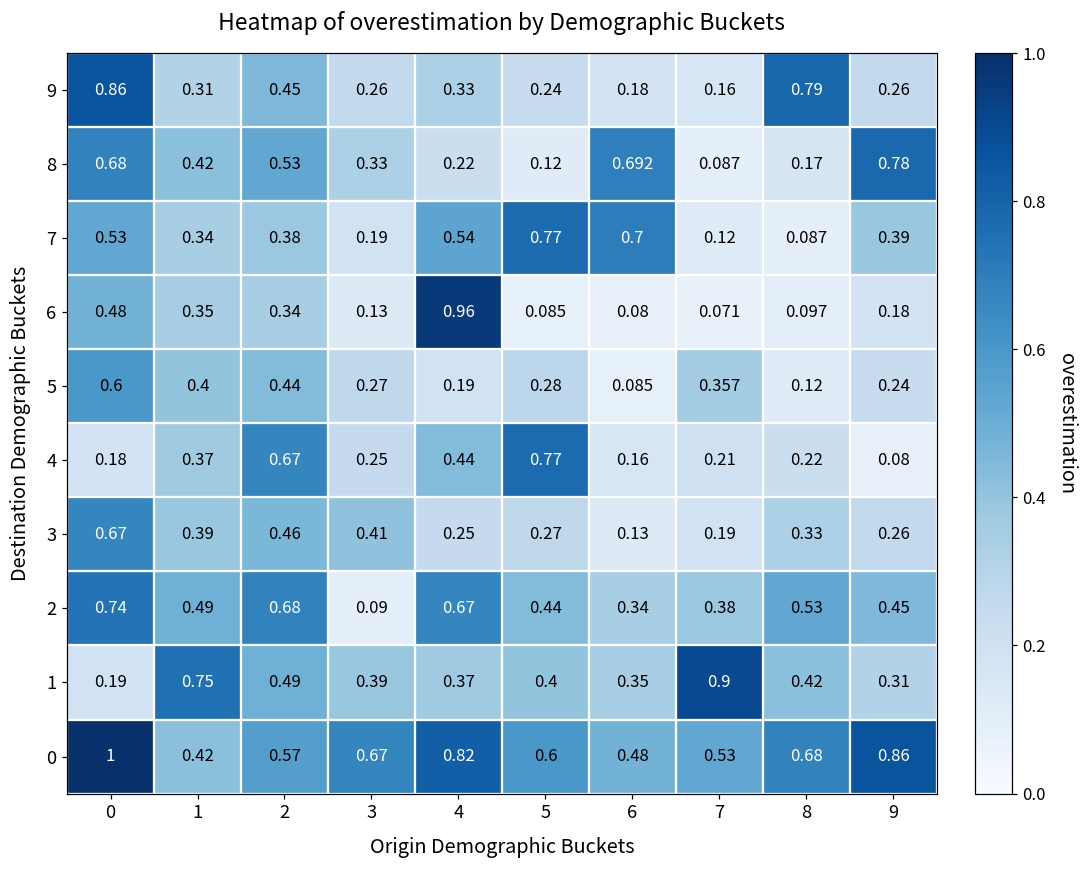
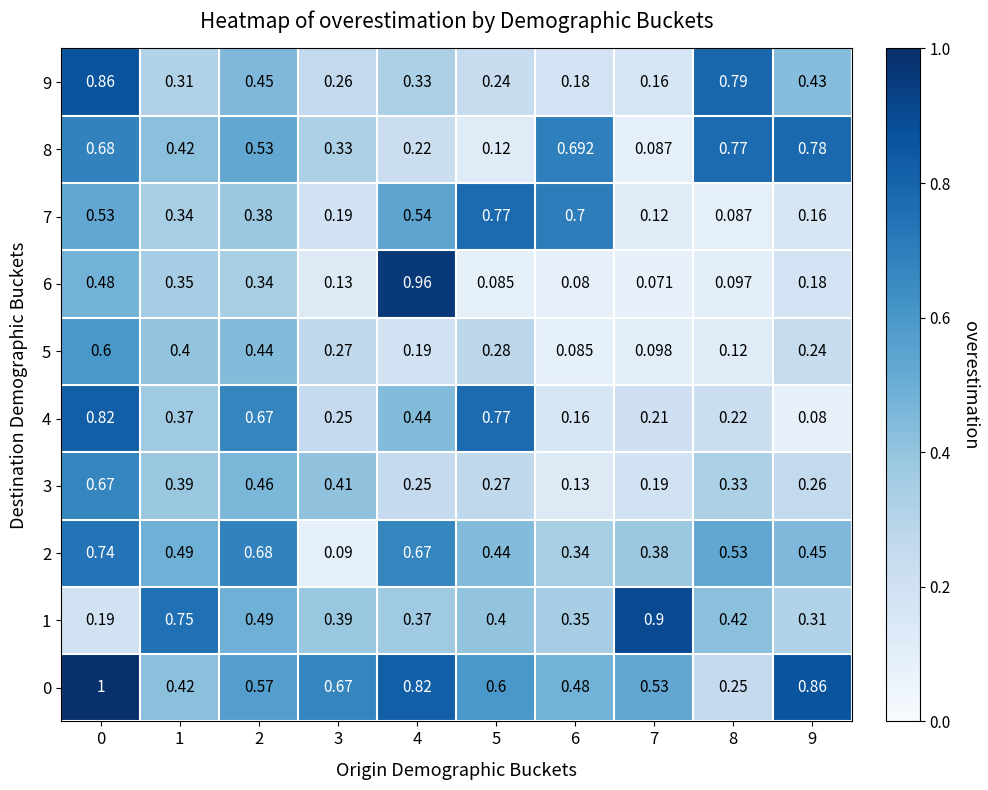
9, 9: 0.26 -> 0.43
8, 8: 0.17 -> 0.77
7, 9: 0.39 -> 0.16
5, 7: 0.357 -> 0.098
4, 0: 0.18 -> 0.82
0, 8: 0.68 -> 0.25
